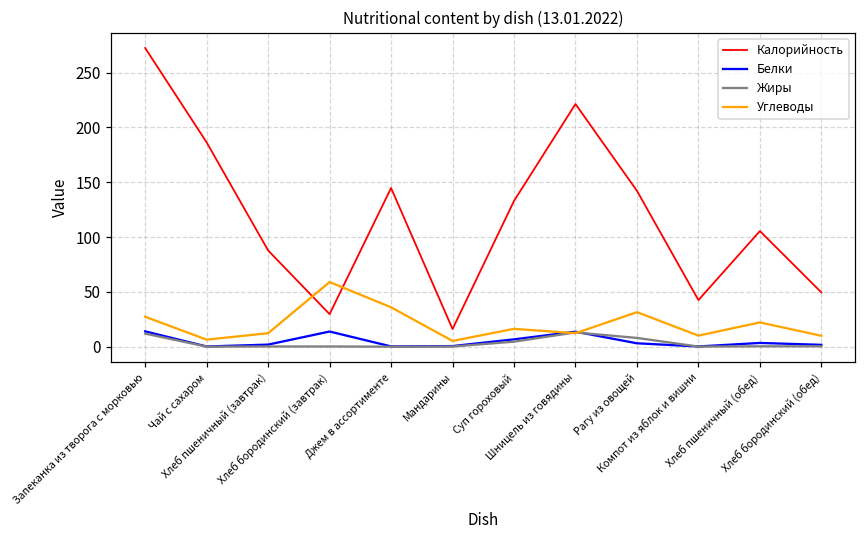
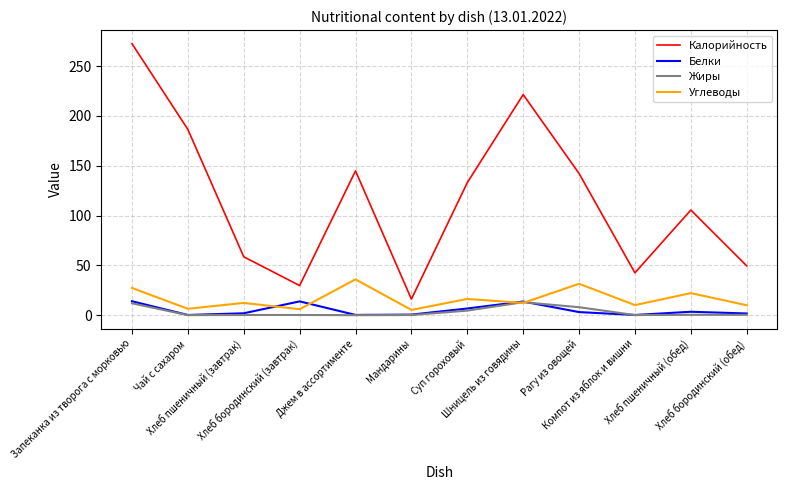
Калорийность, Хлеб пшеничный (завтрак): 90 -> 60
Углеводы, Хлеб бородинский (завтрак): 60 -> 10
